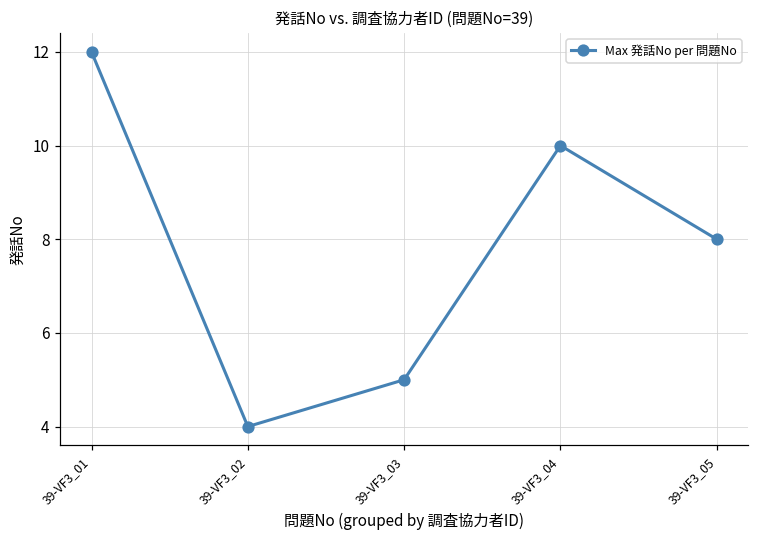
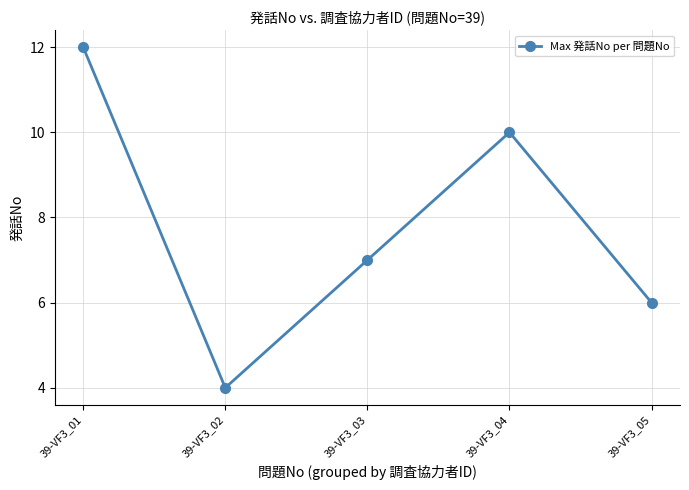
39-VF3_03: 5 -> 7
39-VF3_05: 8 -> 6
